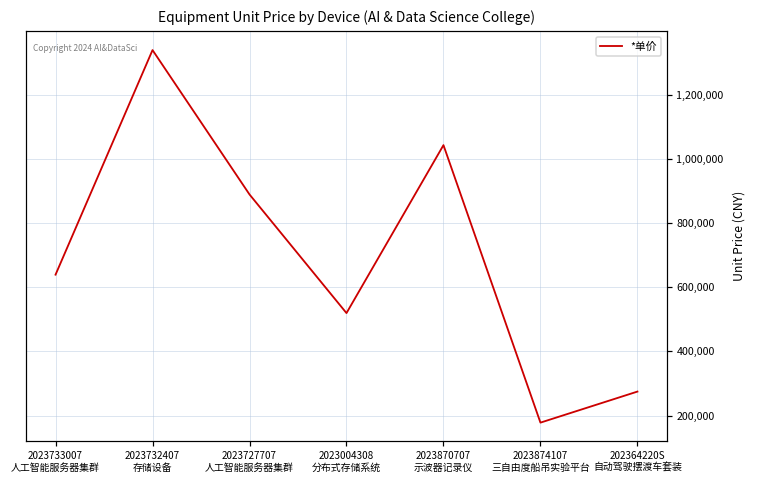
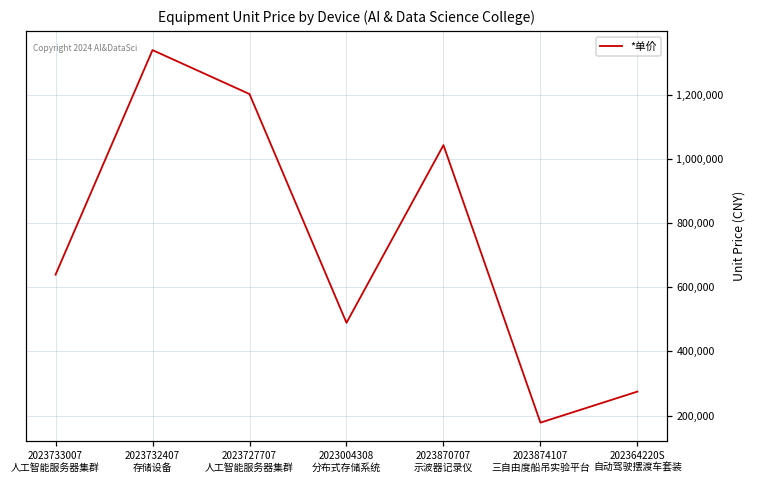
2023727707 人工智能服务器集群: 890,000 -> 1,200,000
2023004308 分布式存储系统: 520,000 -> 490,000
